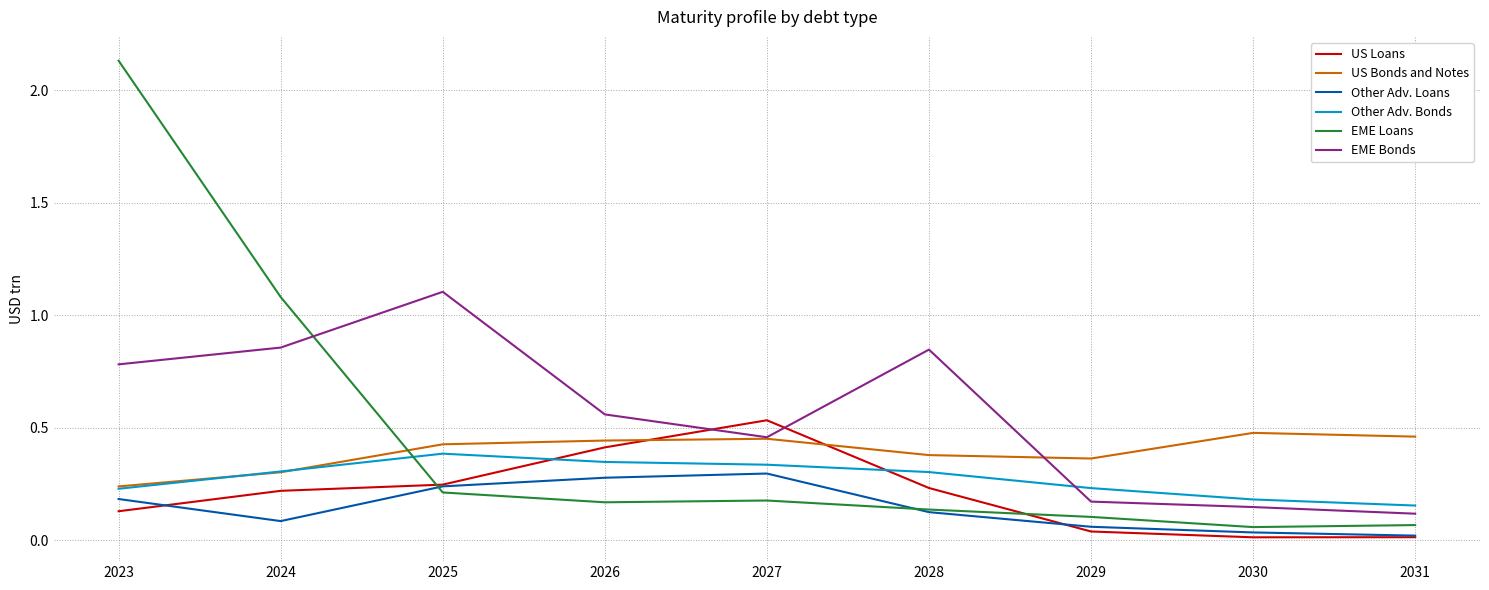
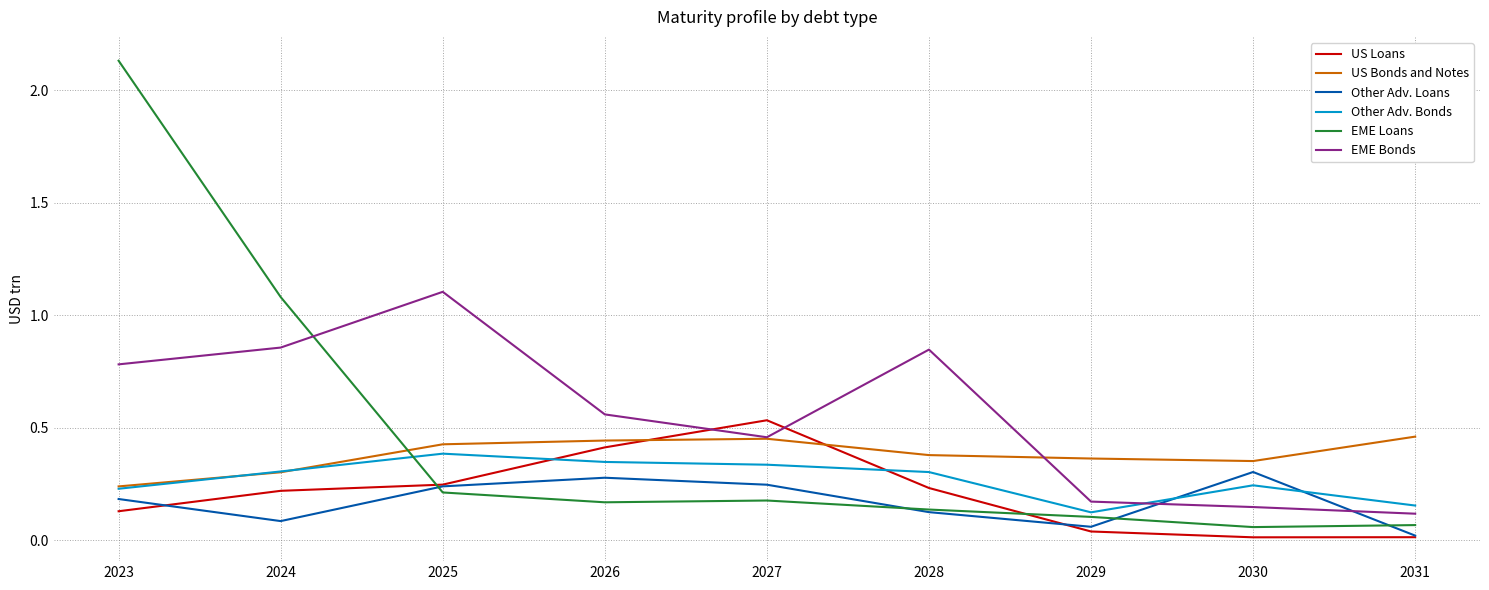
Other Adv. Loans, 2027: 0.30 -> 0.25
Other Adv. Bonds, 2029: 0.23 -> 0.12
US Bonds and Notes, 2030: 0.48 -> 0.35
Other Adv. Loans, 2030: 0.04 -> 0.30
Other Adv. Bonds, 2030: 0.18 -> 0.24
